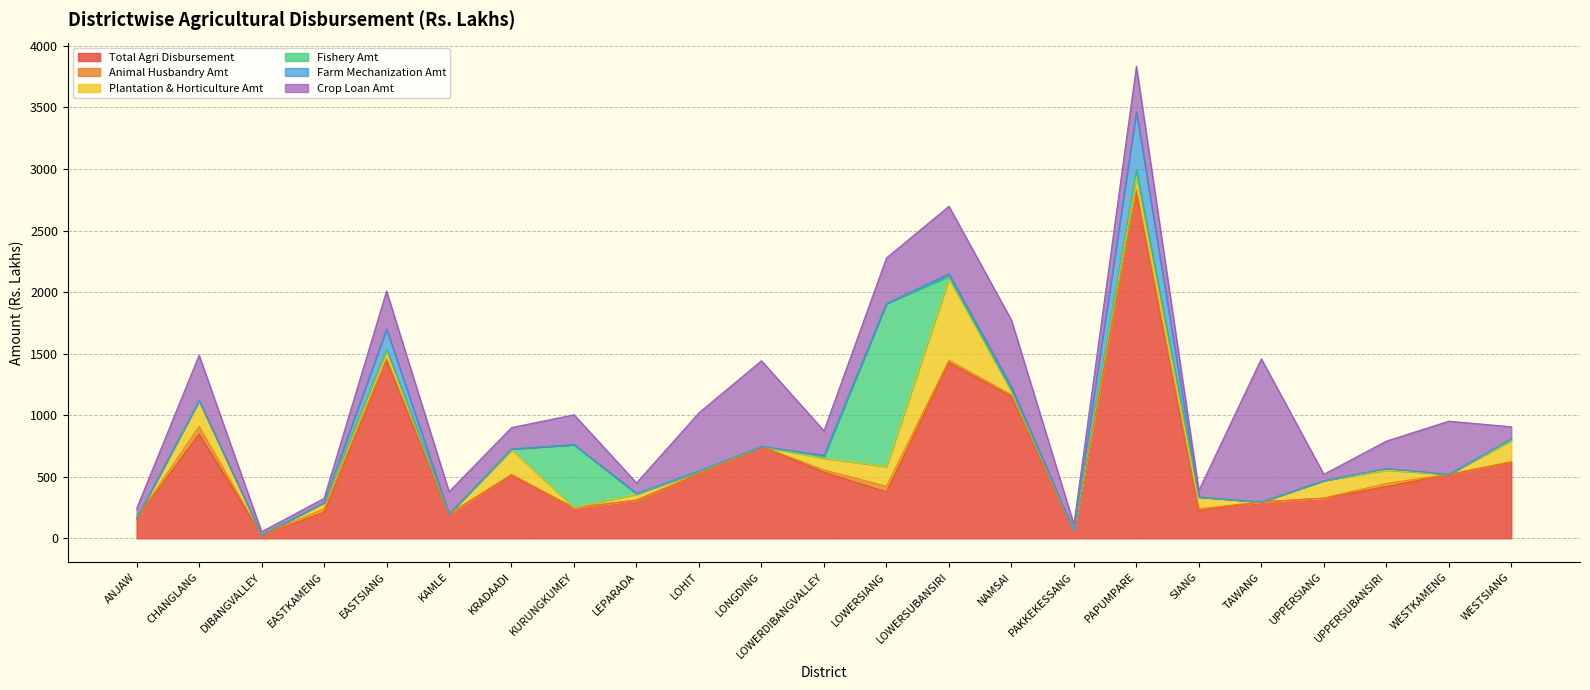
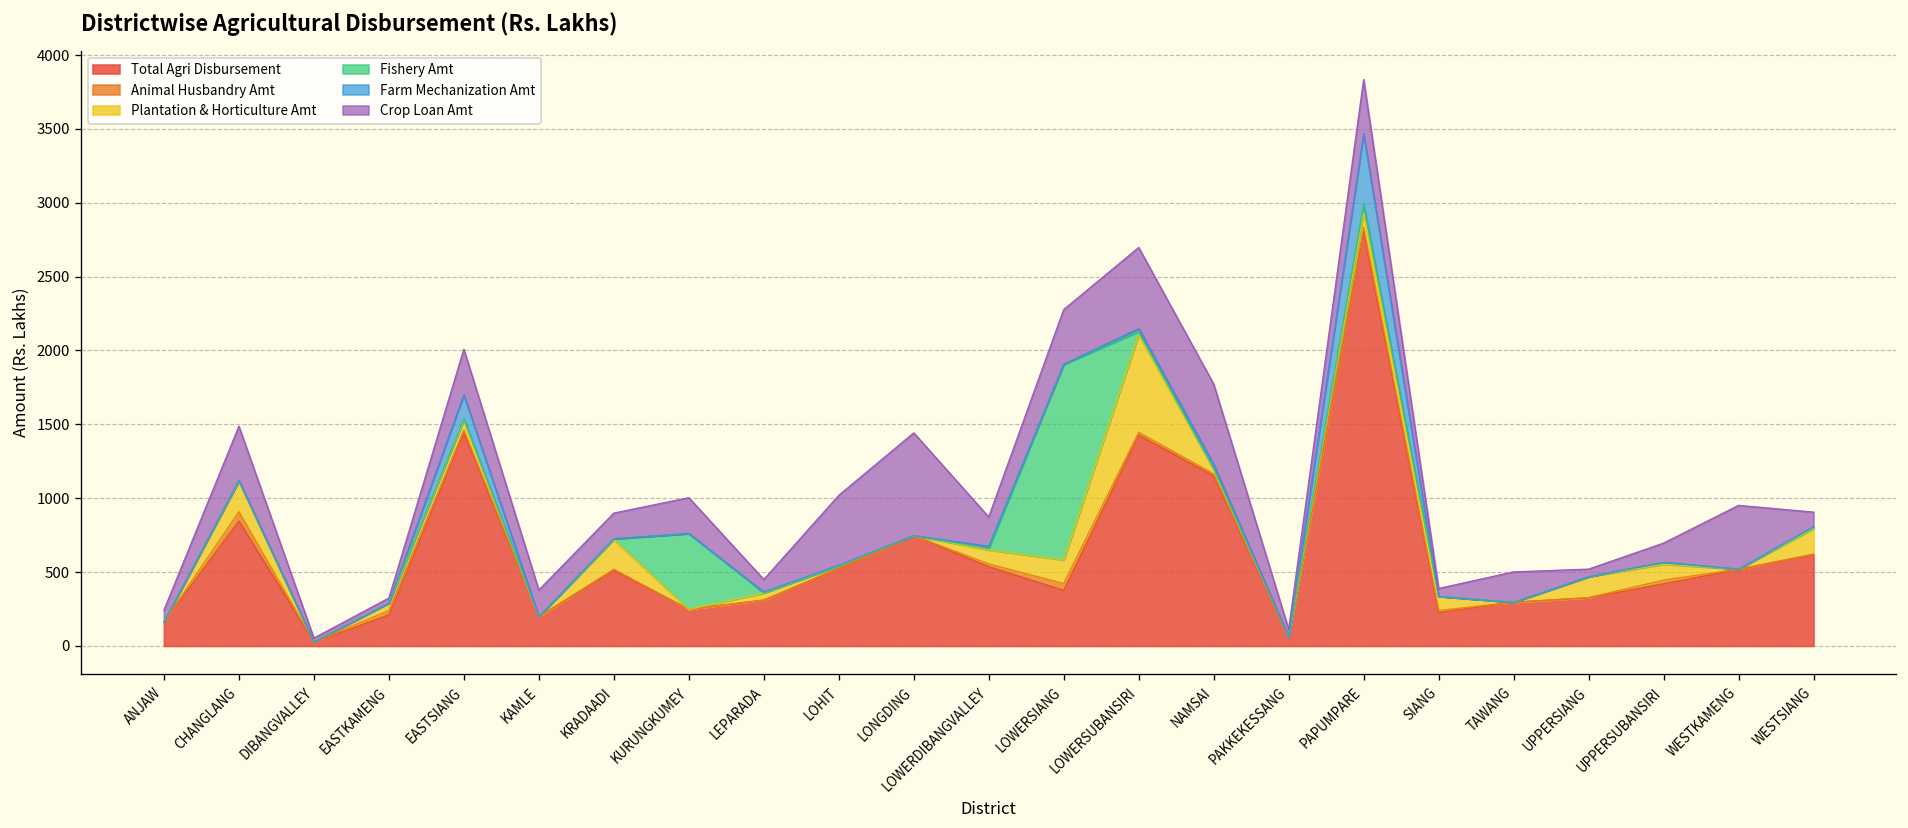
Crop Loan Amt, TAWANG: 1160 -> 210
Crop Loan Amt, UPPERSUBANSIRI: 220 -> 130
